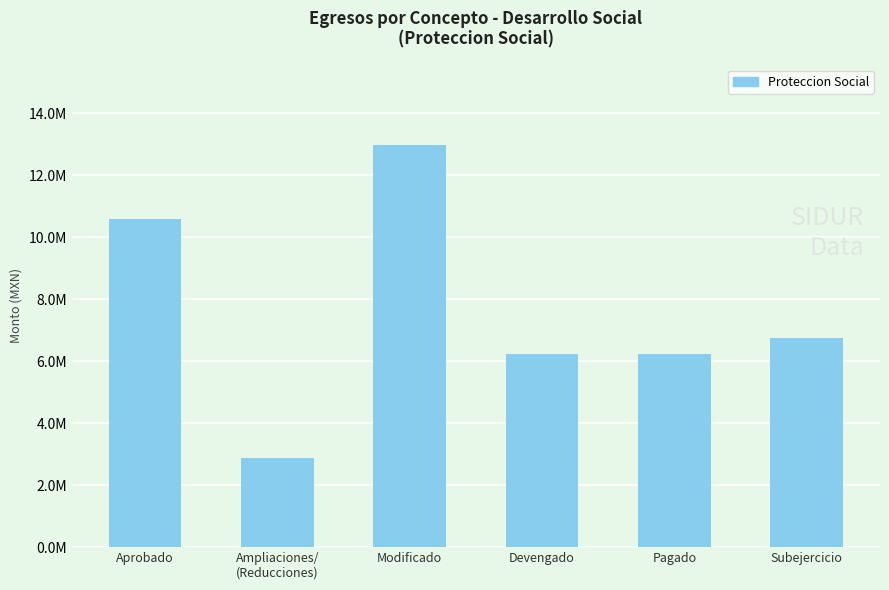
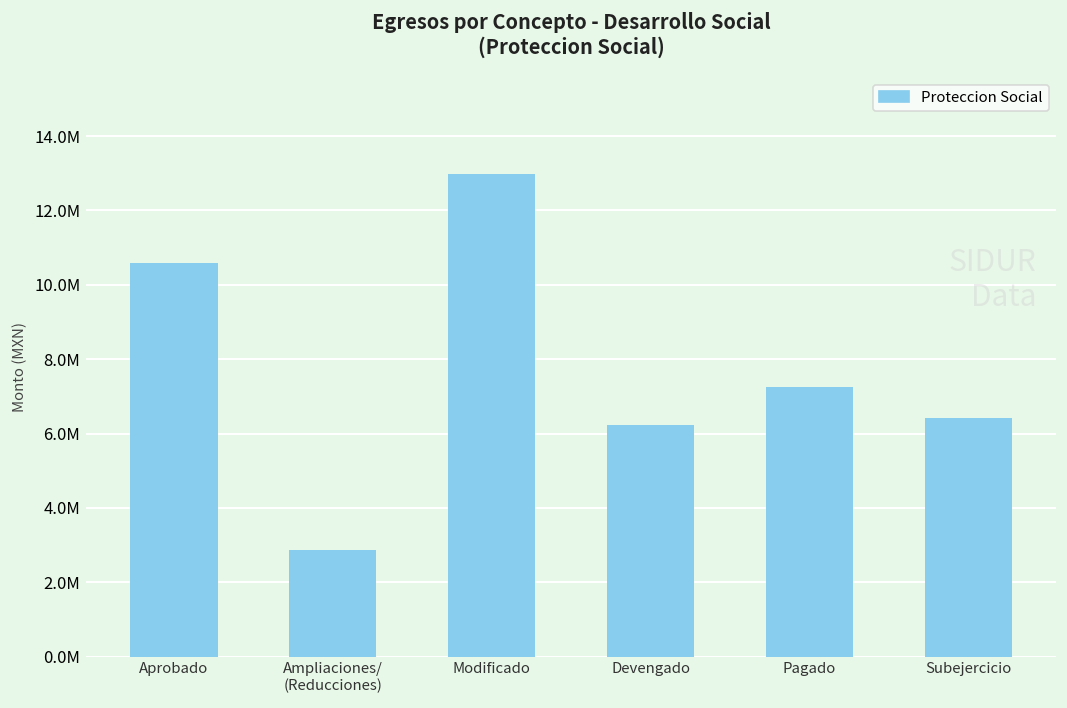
Pagado: 6200000 -> 7200000
Subejercicio: 6700000 -> 6400000
